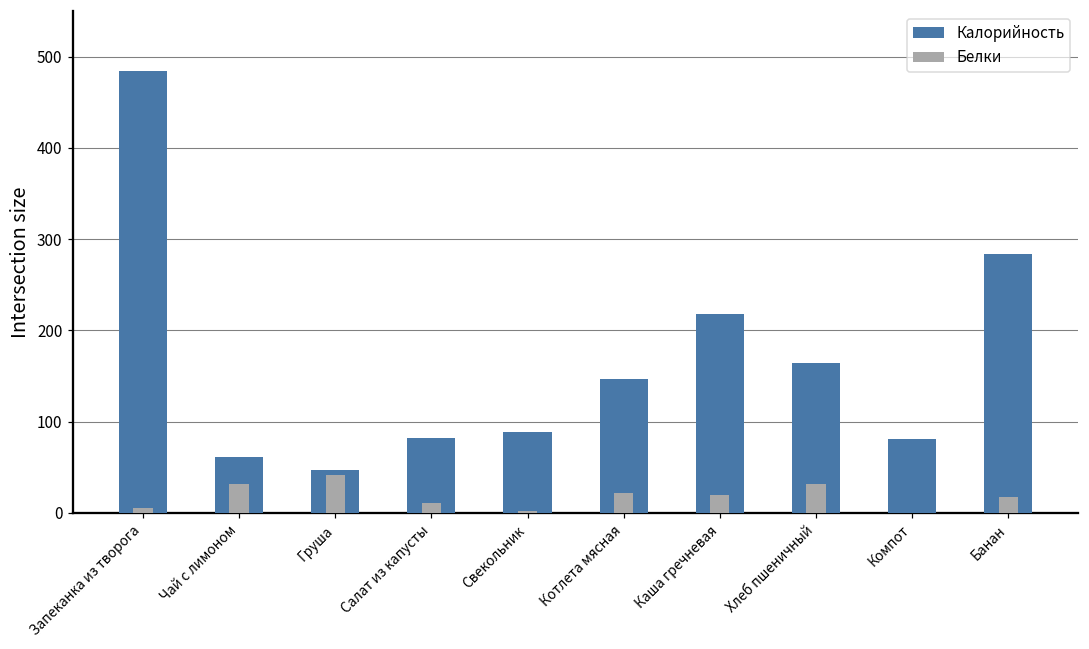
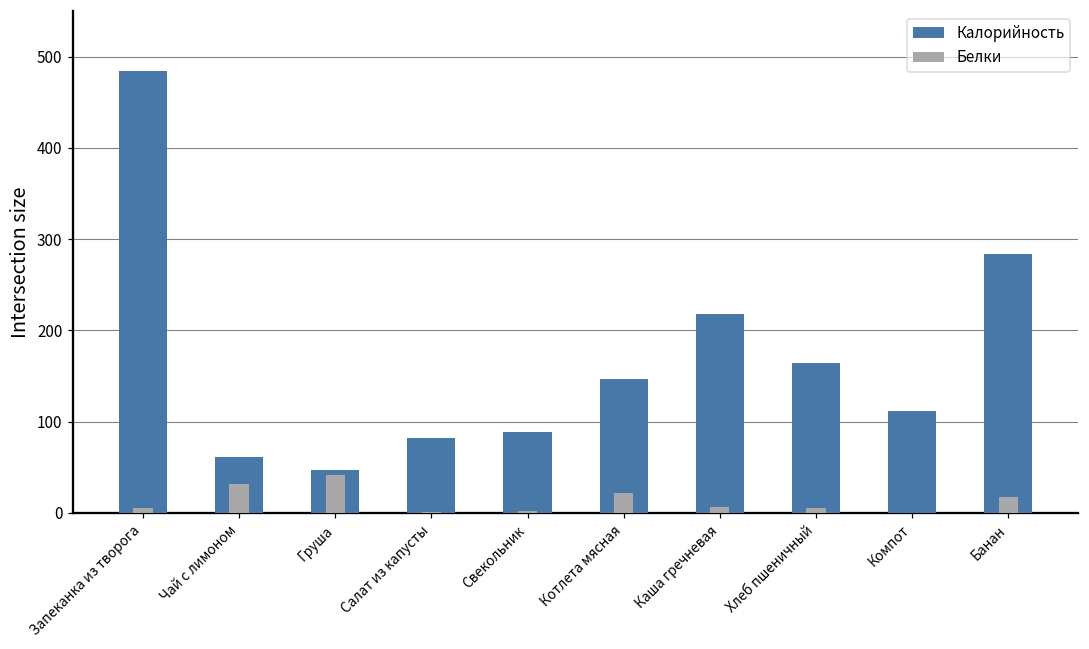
Белки, Салат из капусты: 10 -> 0
Белки, Каша гречневая: 20 -> 10
Белки, Хлеб пшеничный: 30 -> 10
Калорийность, Компот: 80 -> 110
